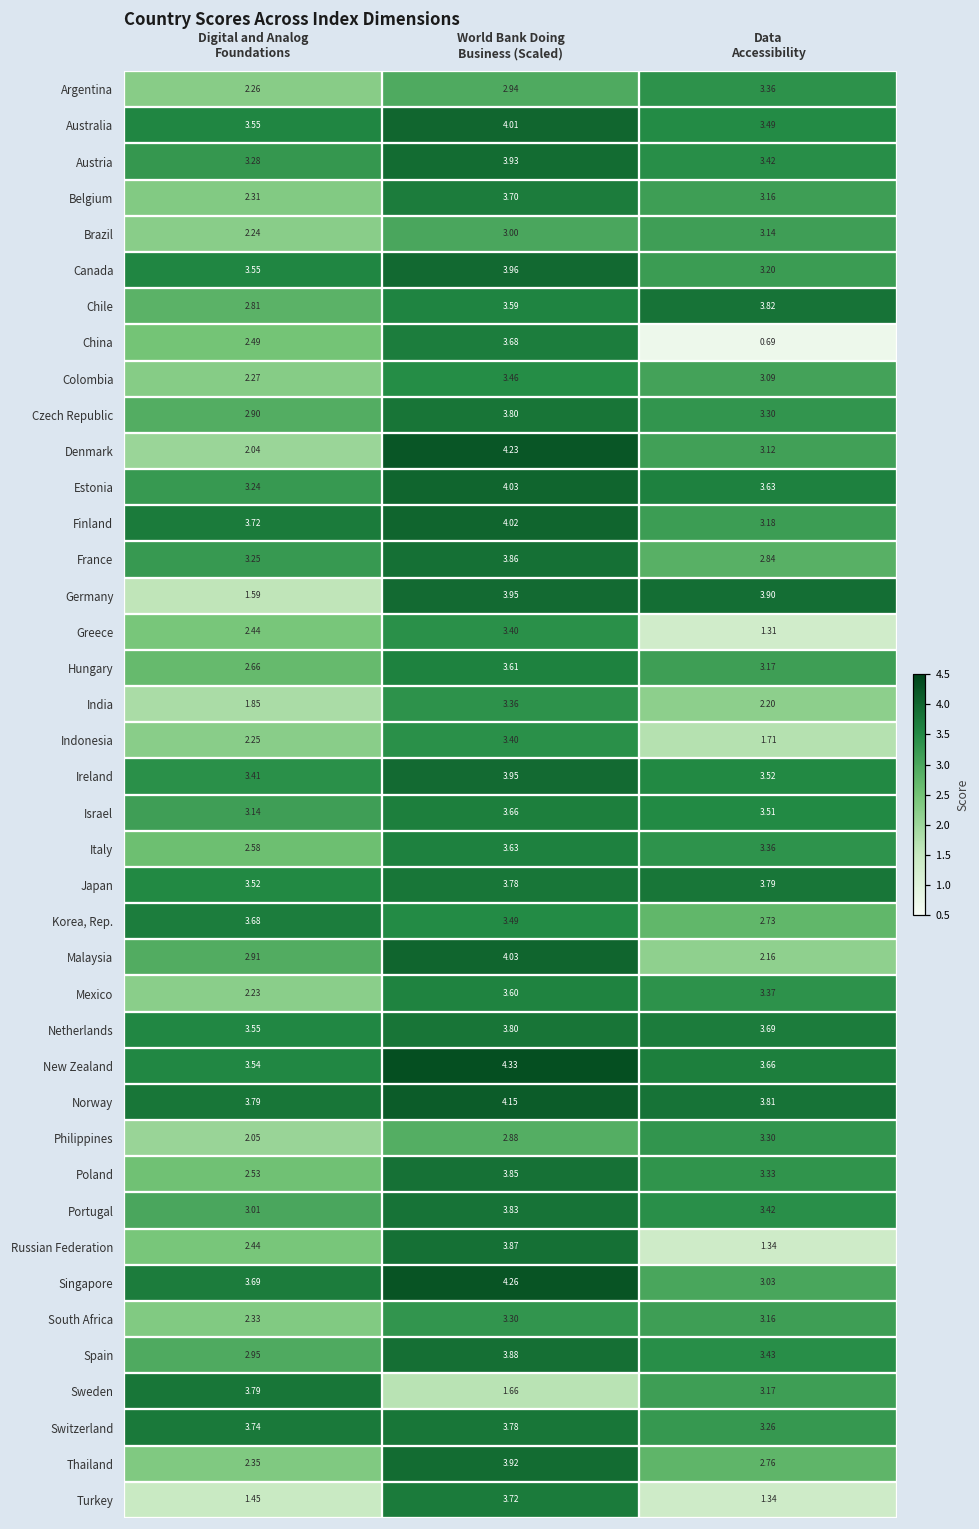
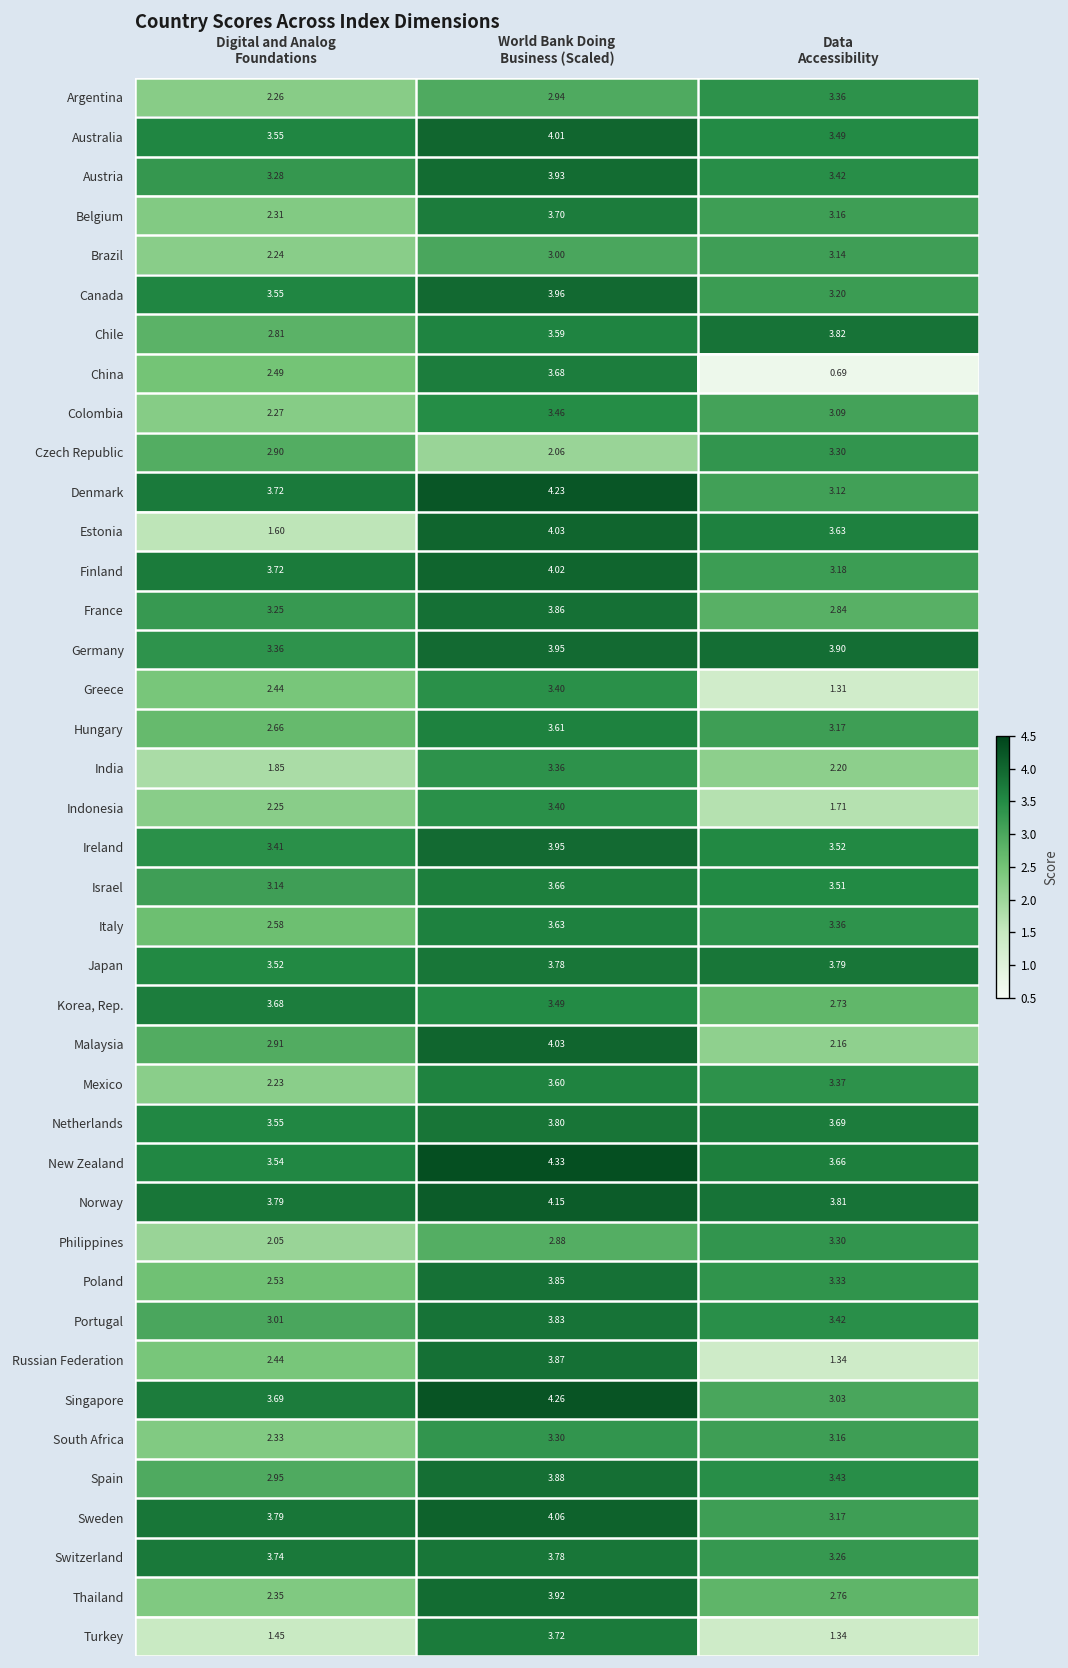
Czech Republic, World Bank Doing Business (Scaled): 3.80 -> 2.06
Denmark, Digital and Analog Foundations: 2.04 -> 3.72
Estonia, Digital and Analog Foundations: 3.24 -> 1.60
Germany, Digital and Analog Foundations: 1.59 -> 3.36
Sweden, World Bank Doing Business (Scaled): 1.66 -> 4.06
